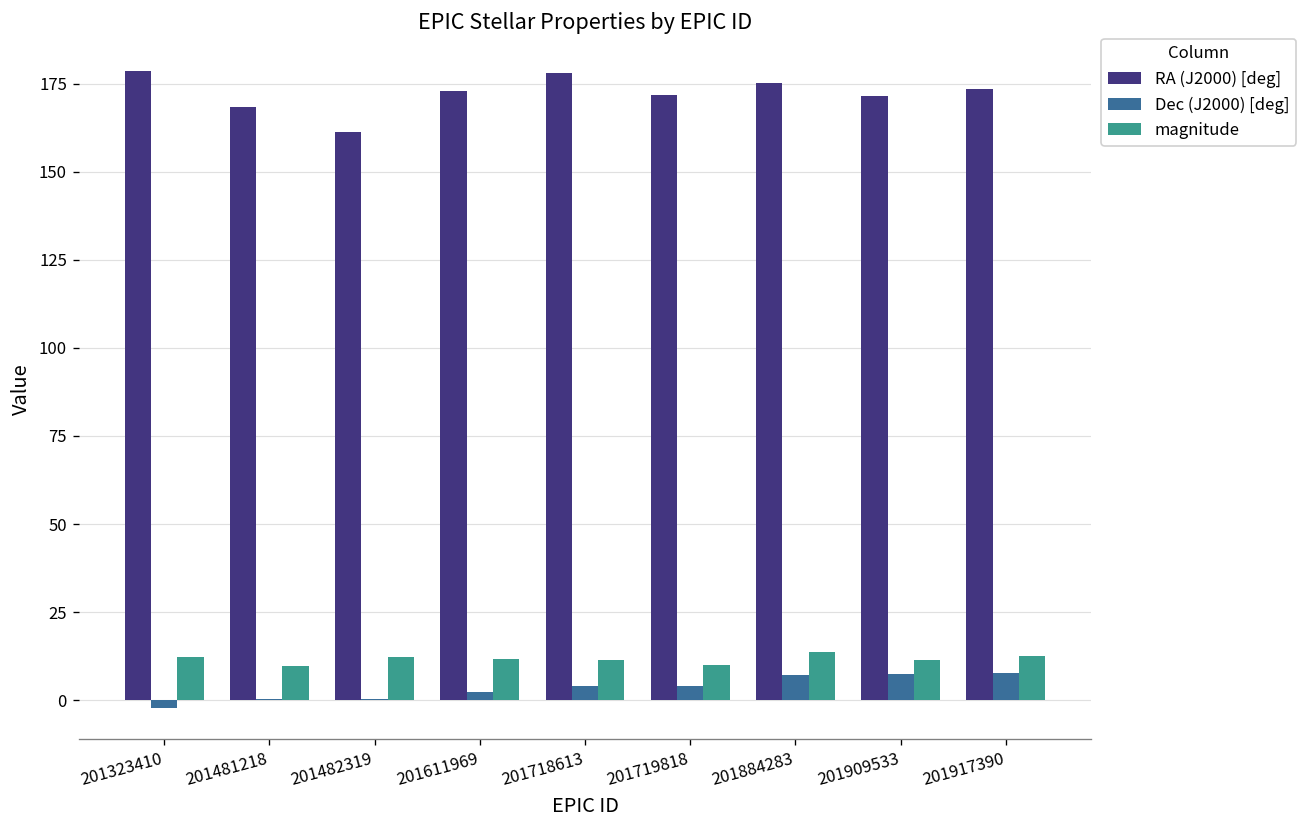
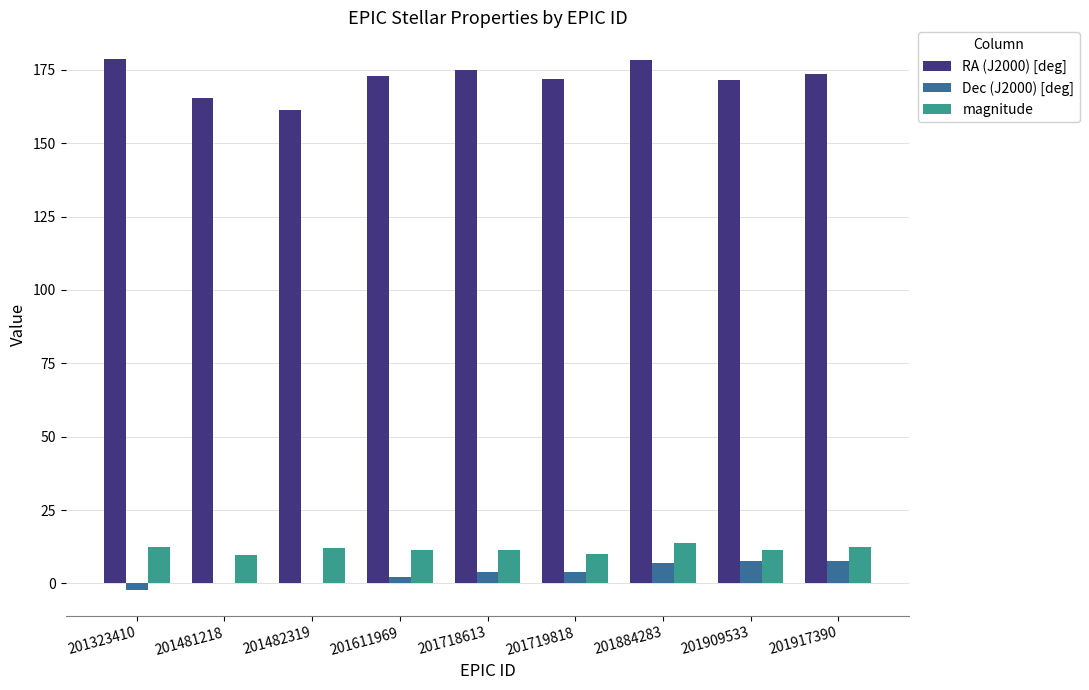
RA (J2000) [deg], 201481218: 168 -> 166
RA (J2000) [deg], 201718613: 178 -> 175
RA (J2000) [deg], 201884283: 175 -> 178
